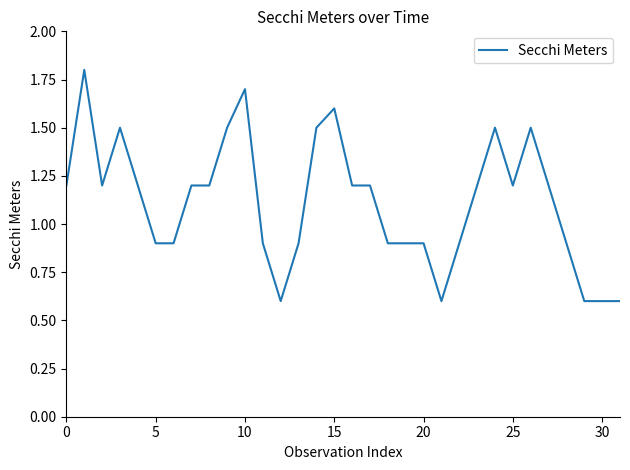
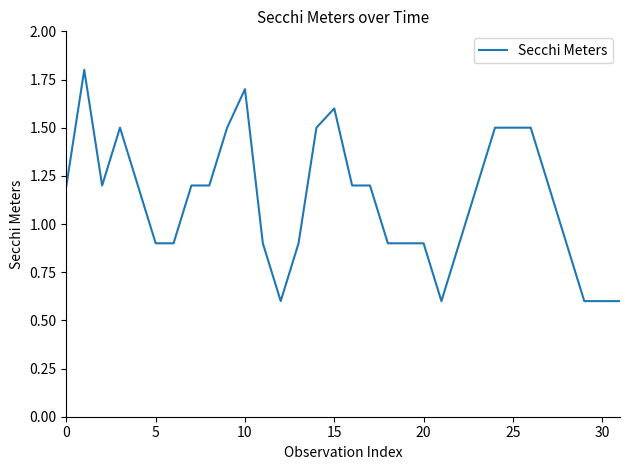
25: 1.2 -> 1.5
